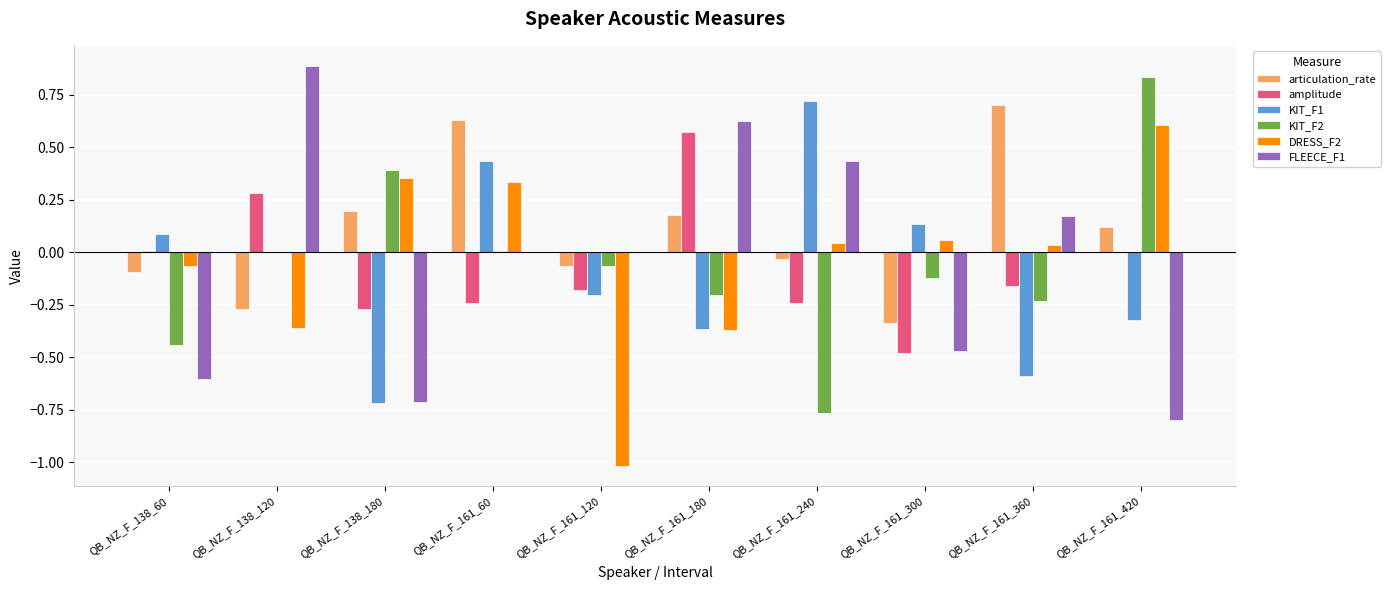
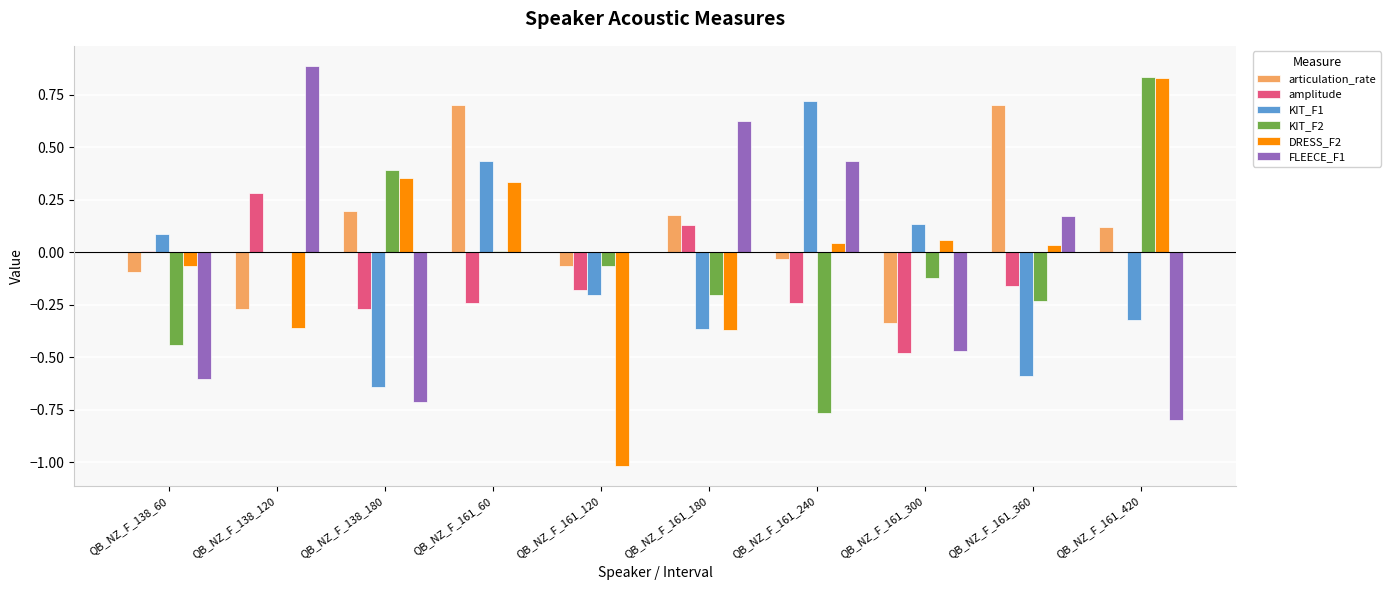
KIT_F1, QB_NZ_F_138_180: -0.72 -> -0.64
articulation_rate, QB_NZ_F_161_60: 0.63 -> 0.70
amplitude, QB_NZ_F_161_180: 0.57 -> 0.13
DRESS_F2, QB_NZ_F_161_420: 0.61 -> 0.83
